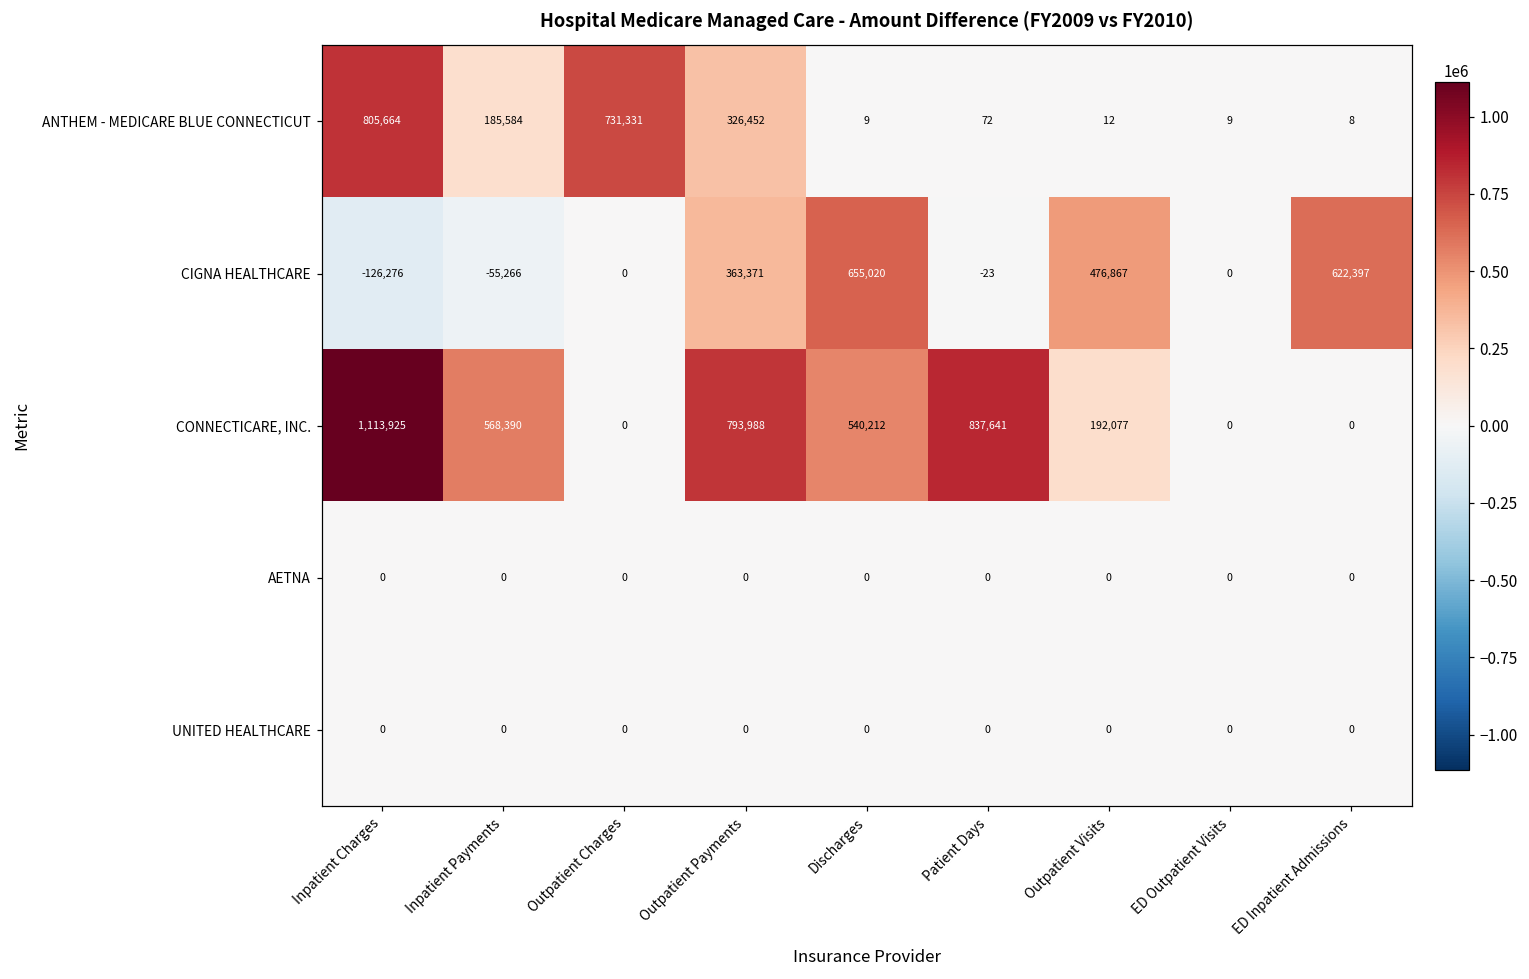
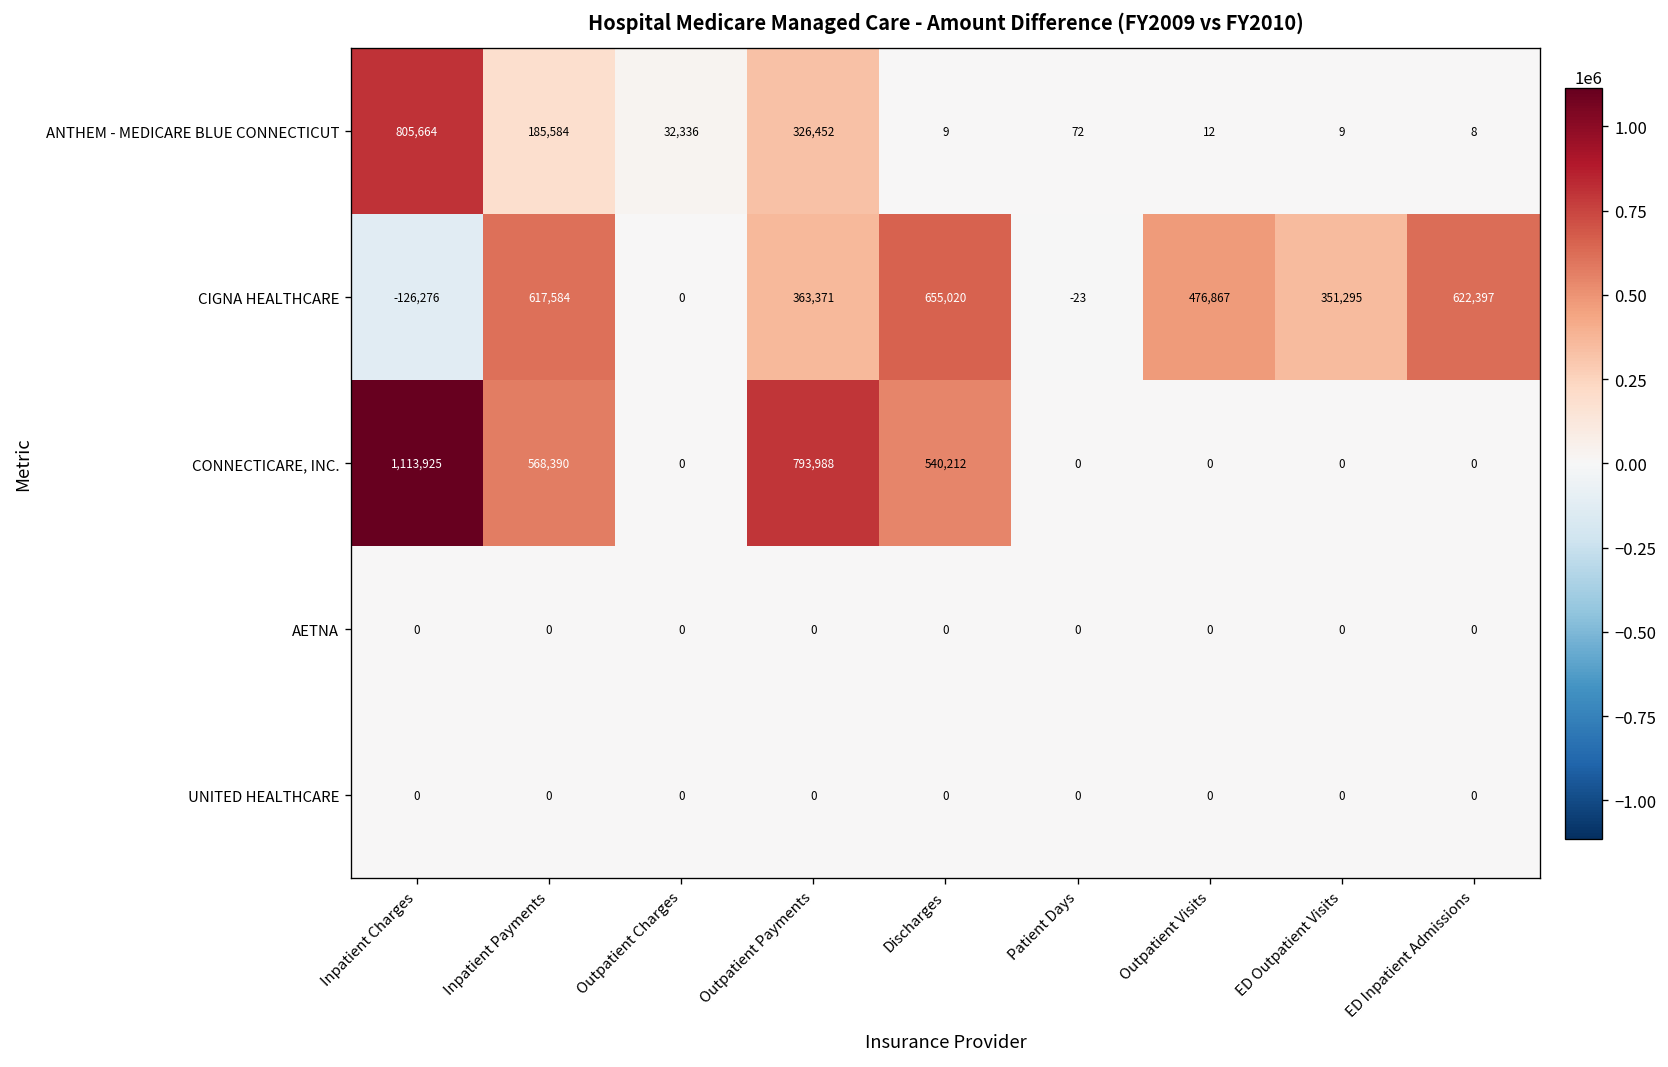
ANTHEM - MEDICARE BLUE CONNECTICUT, Outpatient Charges: 731,331 -> 32,336
CIGNA HEALTHCARE, Inpatient Payments: -55,266 -> 617,584
CIGNA HEALTHCARE, ED Outpatient Visits: 0 -> 351,295
CONNECTICARE, INC., Patient Days: 837,641 -> 0
CONNECTICARE, INC., Outpatient Visits: 192,077 -> 0
